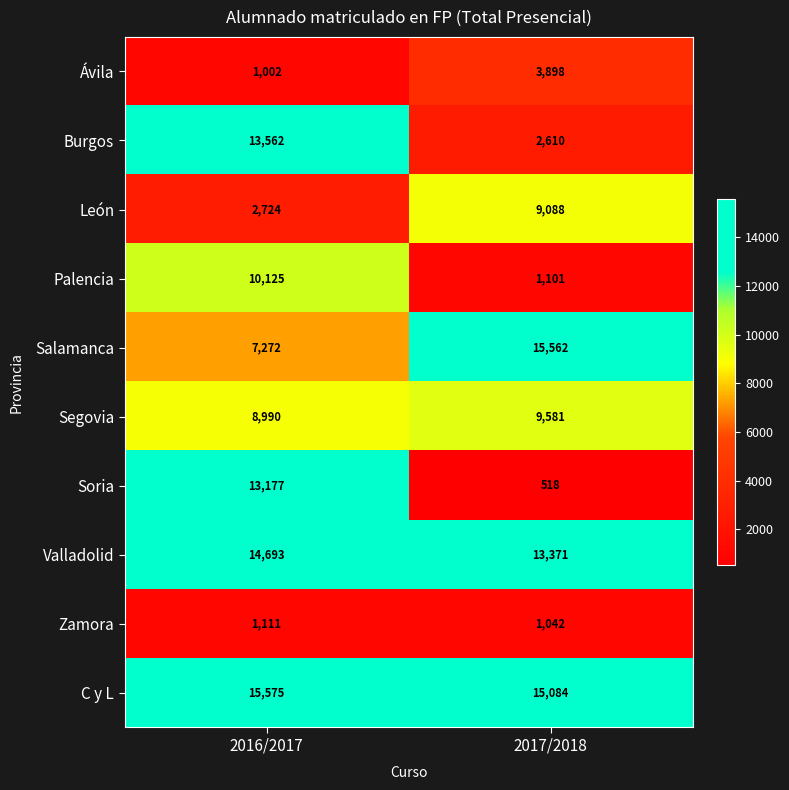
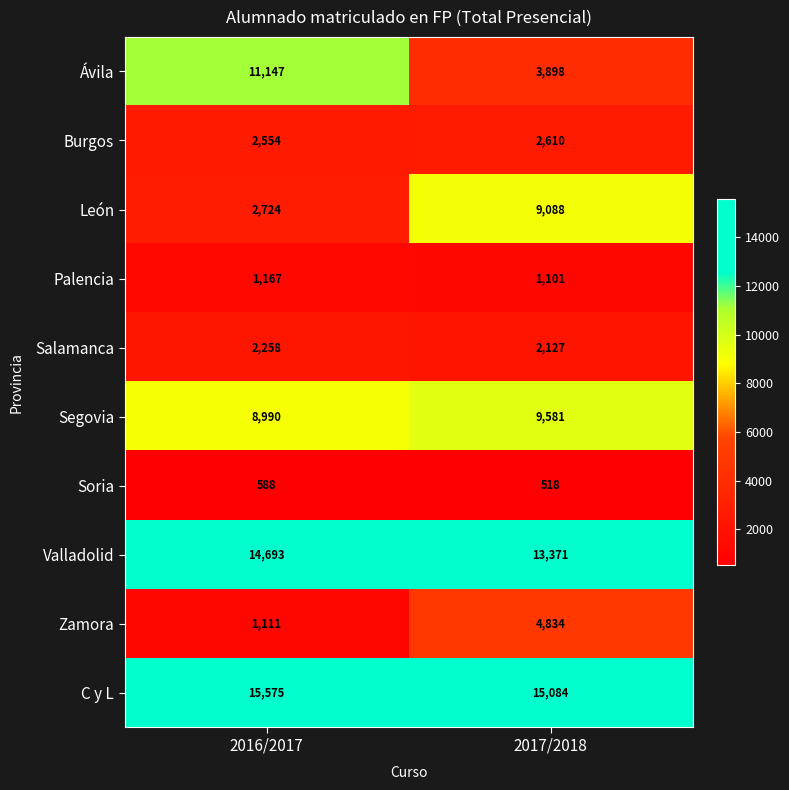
Ávila, 2016/2017: 1,002 -> 11,147
Burgos, 2016/2017: 13,562 -> 2,554
Palencia, 2016/2017: 10,125 -> 1,167
Salamanca, 2016/2017: 7,272 -> 2,258
Salamanca, 2017/2018: 15,562 -> 2,127
Soria, 2016/2017: 13,177 -> 588
Zamora, 2017/2018: 1,042 -> 4,834
